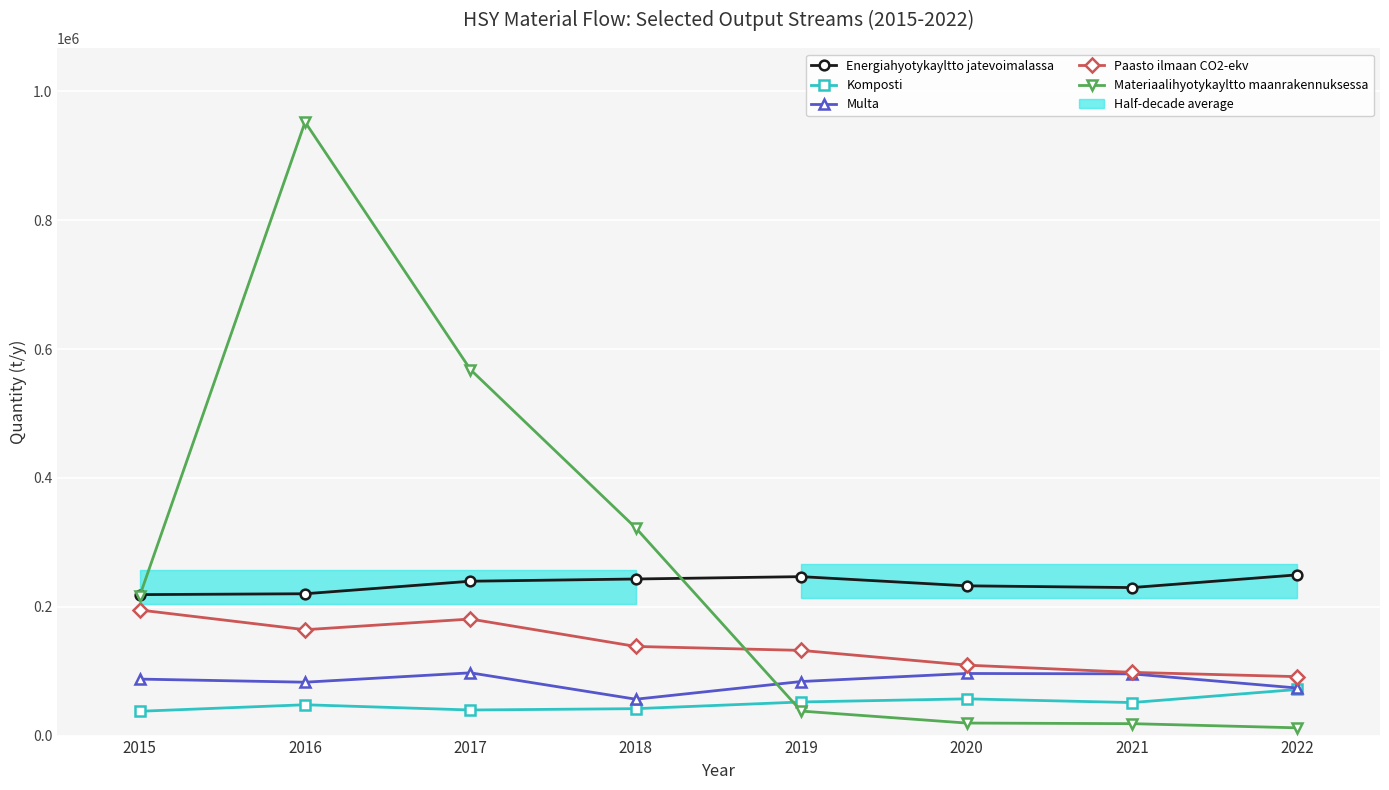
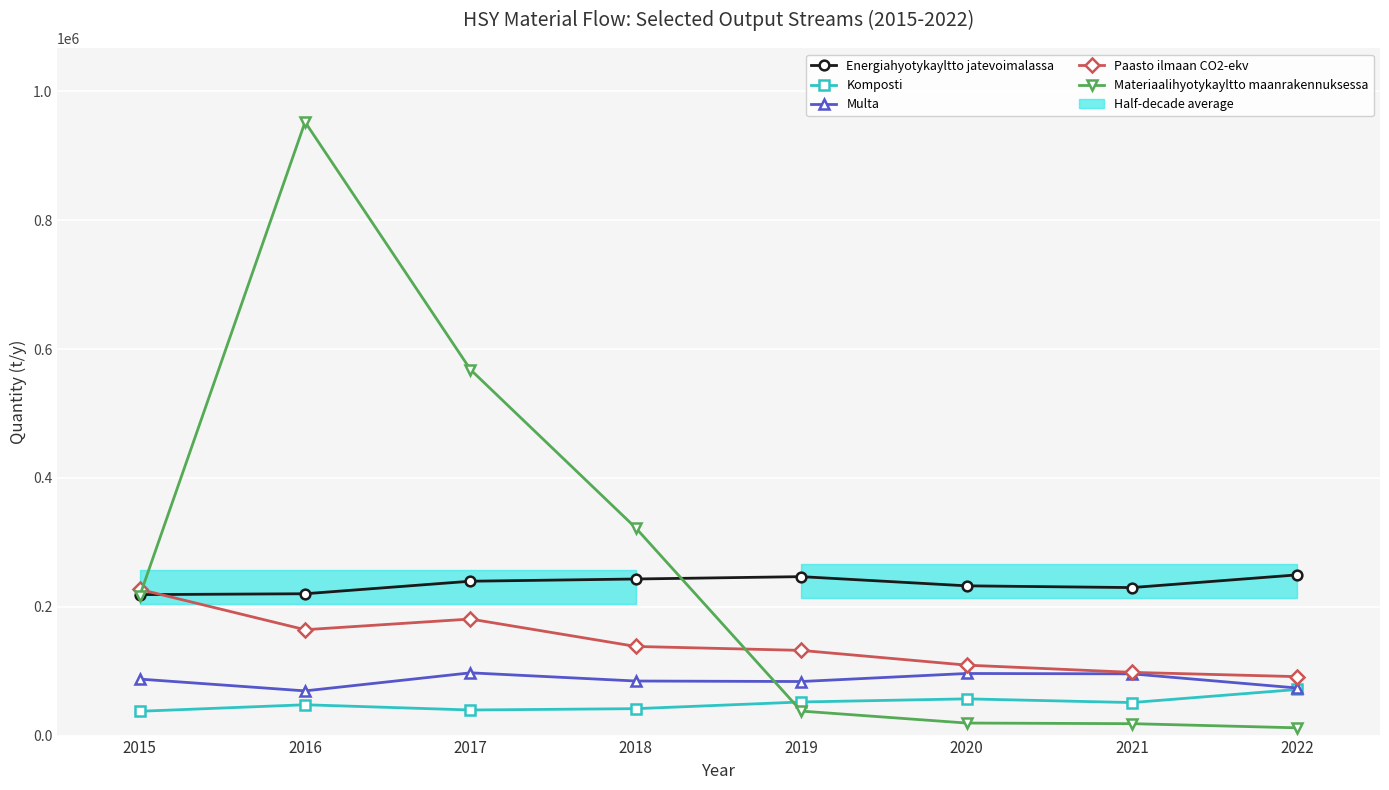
Paasto ilmaan CO2-ekv, 2015: 190000 -> 230000
Multa, 2016: 80000 -> 70000
Multa, 2018: 60000 -> 80000
